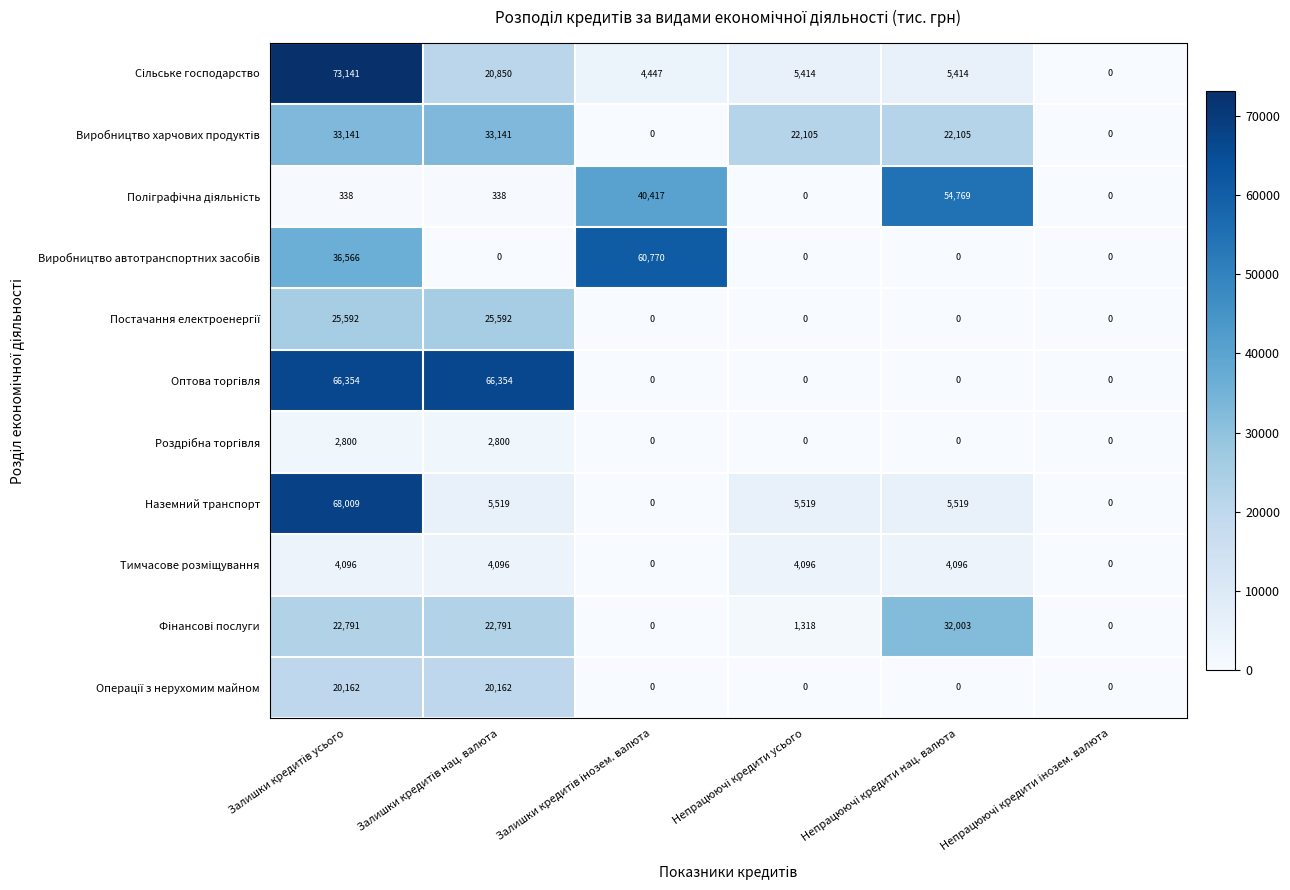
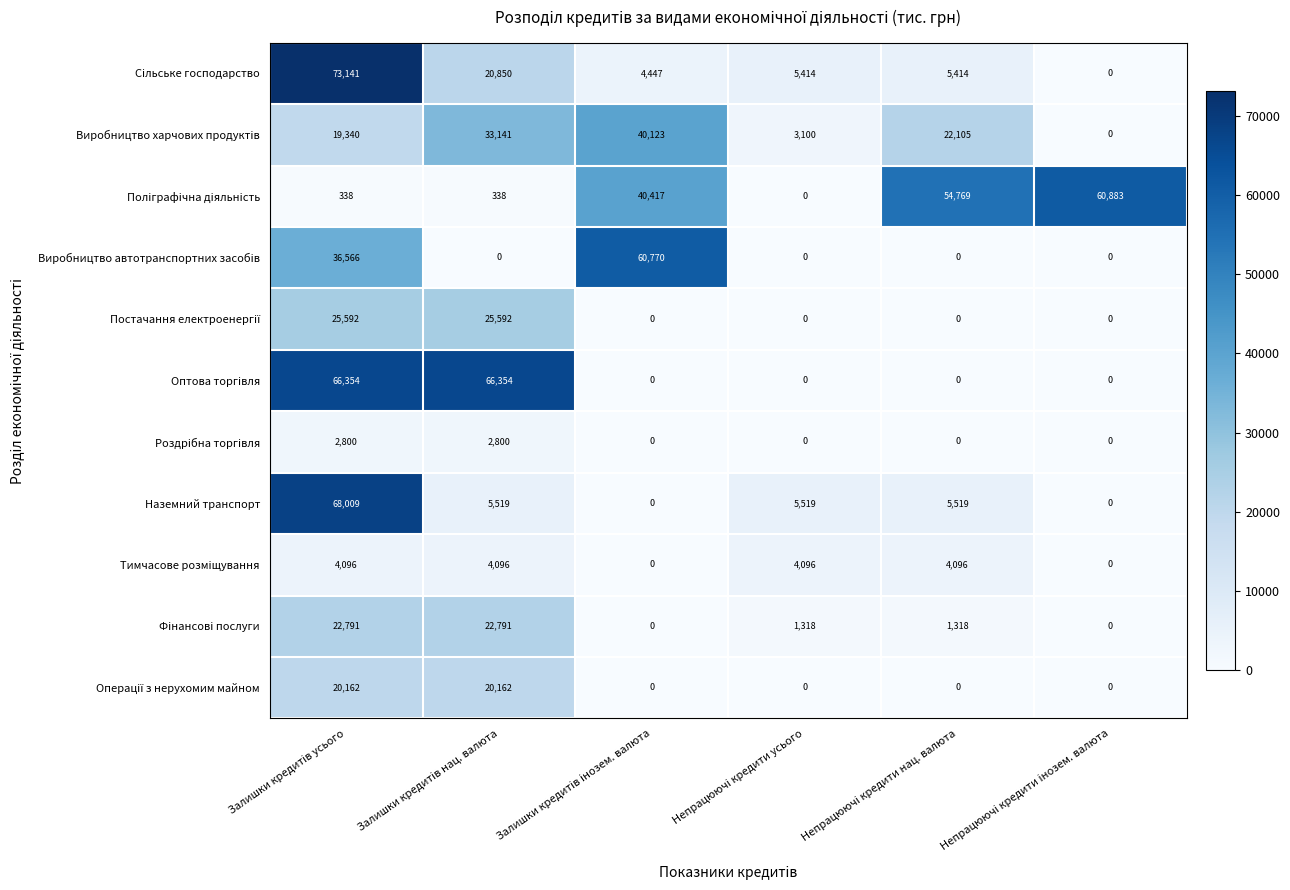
Виробництво харчових продуктів, Залишки кредитів усього: 33,141 -> 19,340
Виробництво харчових продуктів, Залишки кредитів інозем. валюта: 0 -> 40,123
Виробництво харчових продуктів, Непрацюючі кредити усього: 22,105 -> 3,100
Поліграфічна діяльність, Непрацюючі кредити інозем. валюта: 0 -> 60,883
Фінансові послуги, Непрацюючі кредити нац. валюта: 32,003 -> 1,318
